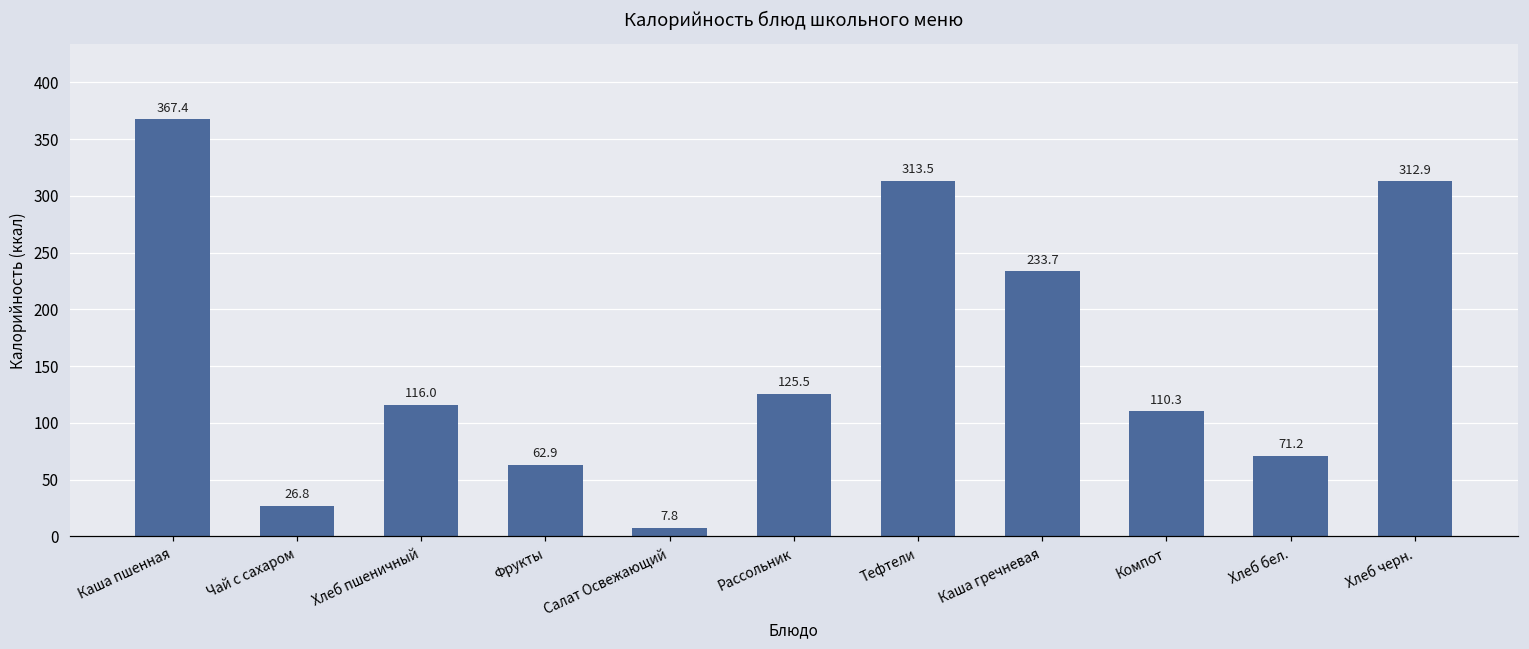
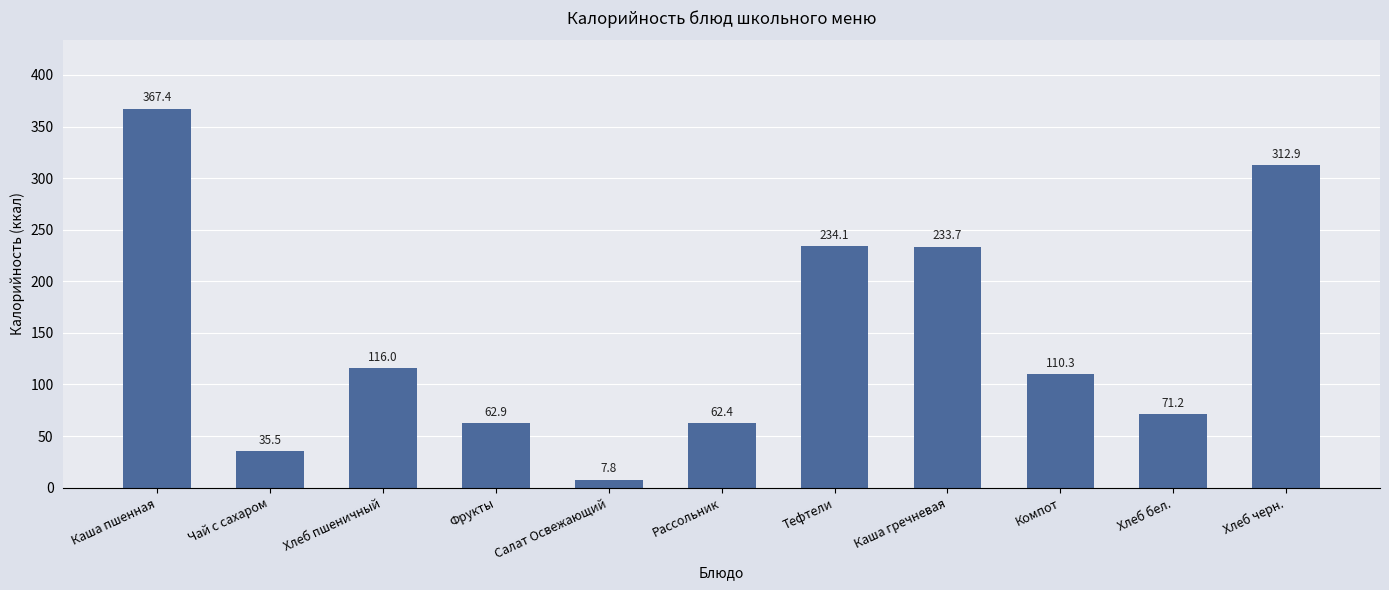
Чай с сахаром: 26.8 -> 35.5
Рассольник: 125.5 -> 62.4
Тефтели: 313.5 -> 234.1
